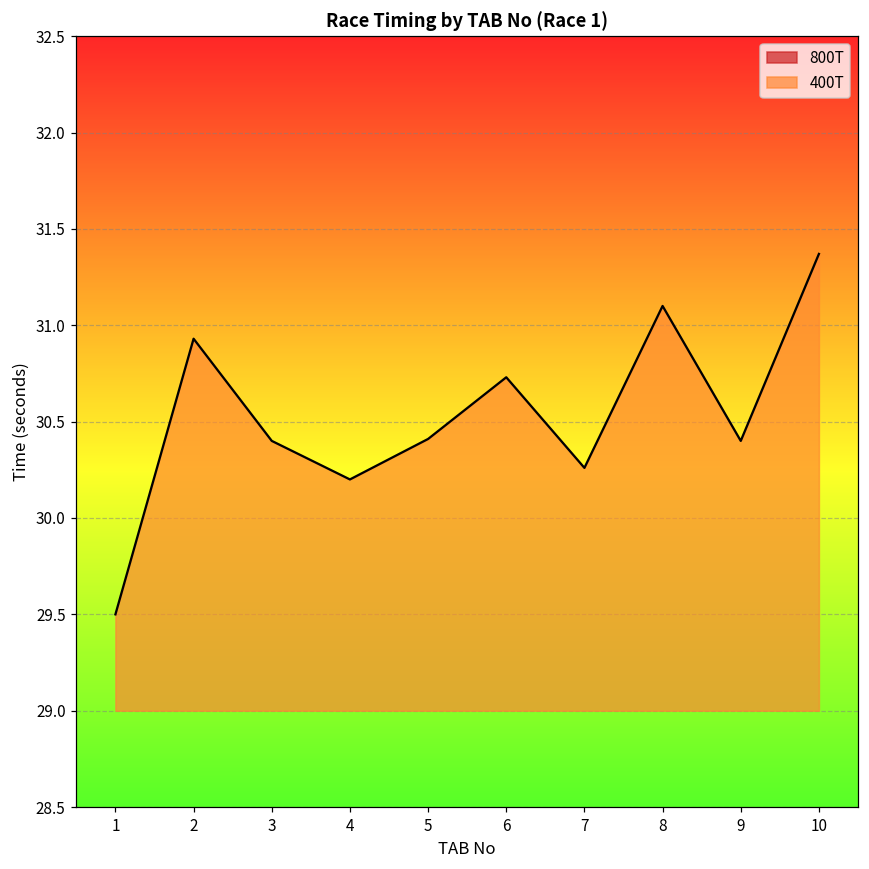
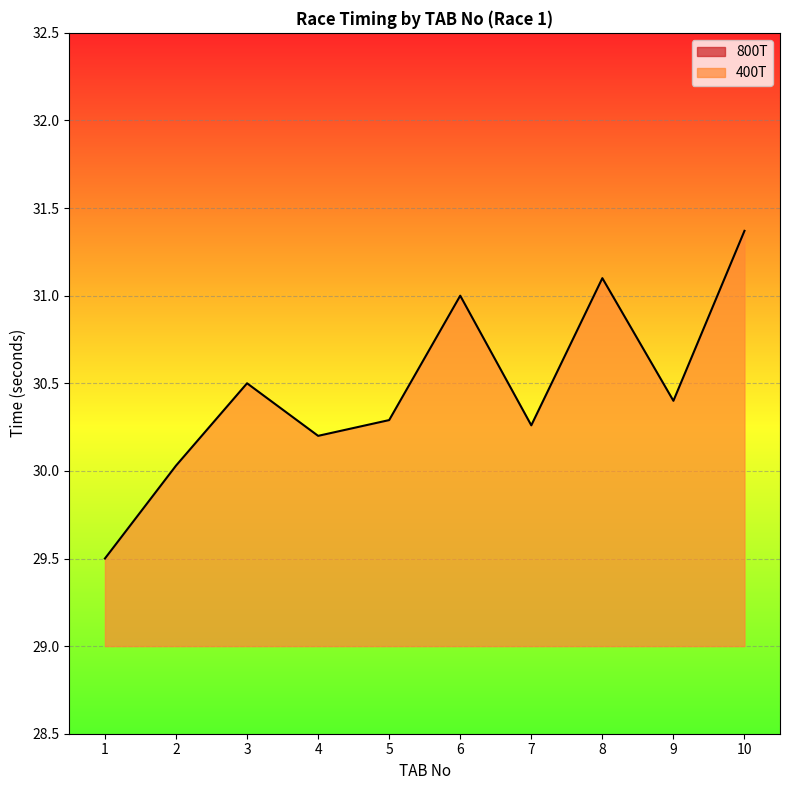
400T, 2: 30.93 -> 30.03
400T, 3: 30.4 -> 30.5
400T, 5: 30.41 -> 30.29
400T, 6: 30.73 -> 31.00
